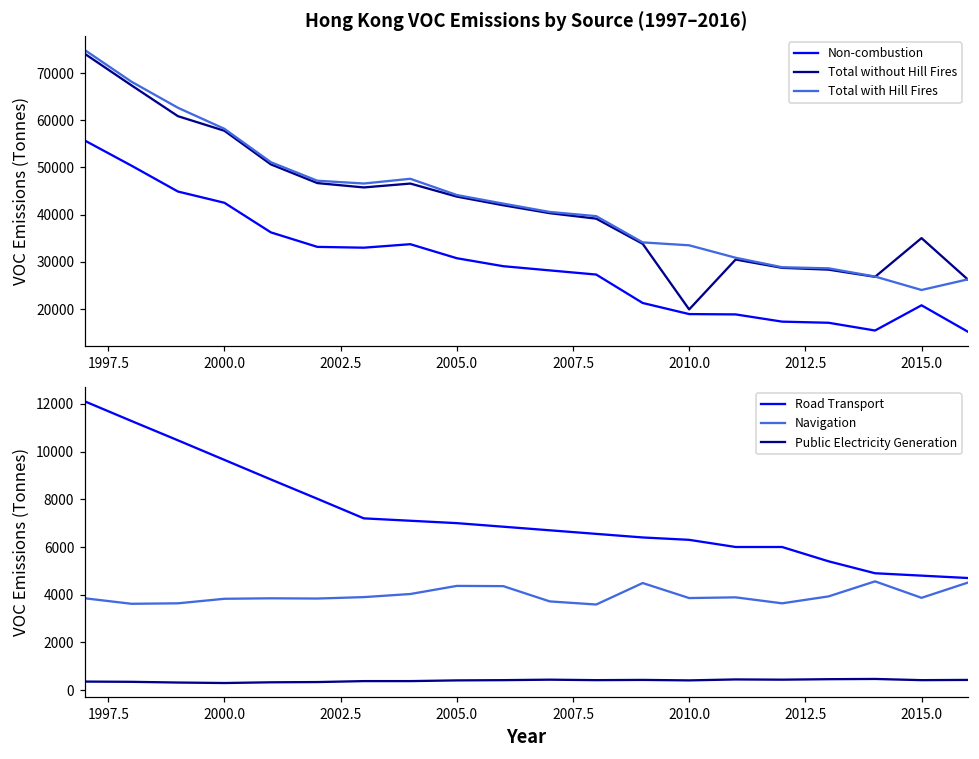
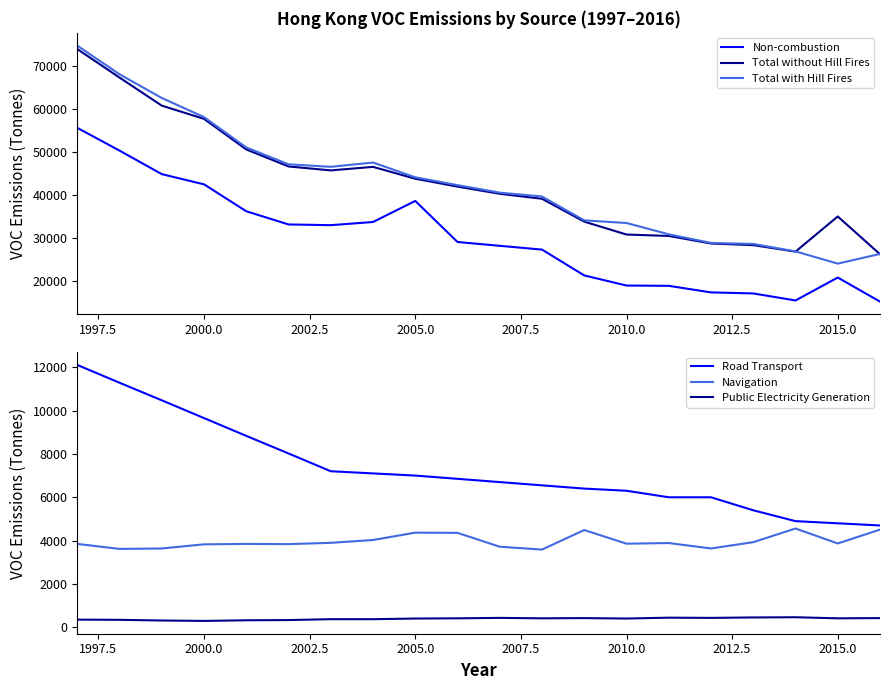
Hong Kong VOC Emissions by Source (1997–2016), Non-combustion, 2005.0: 31000 -> 39000
Hong Kong VOC Emissions by Source (1997–2016), Total without Hill Fires, 2010.0: 20000 -> 31000
